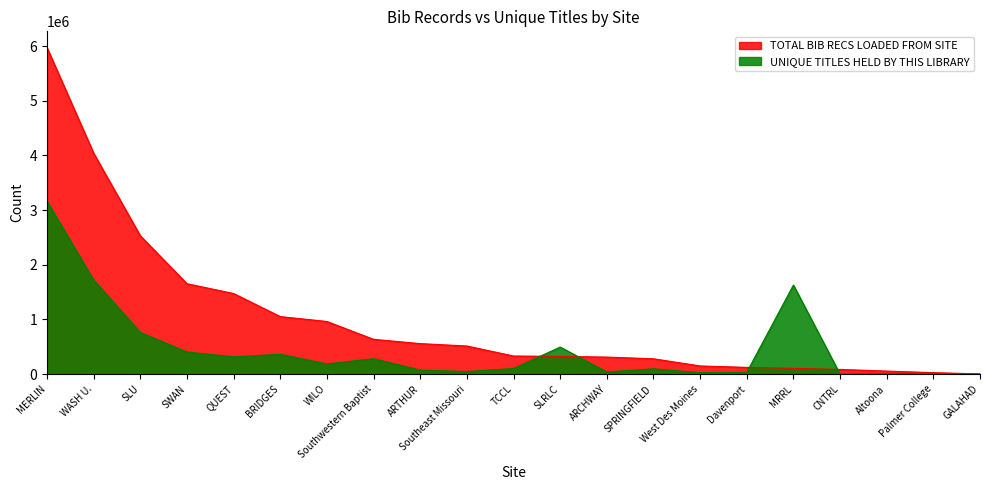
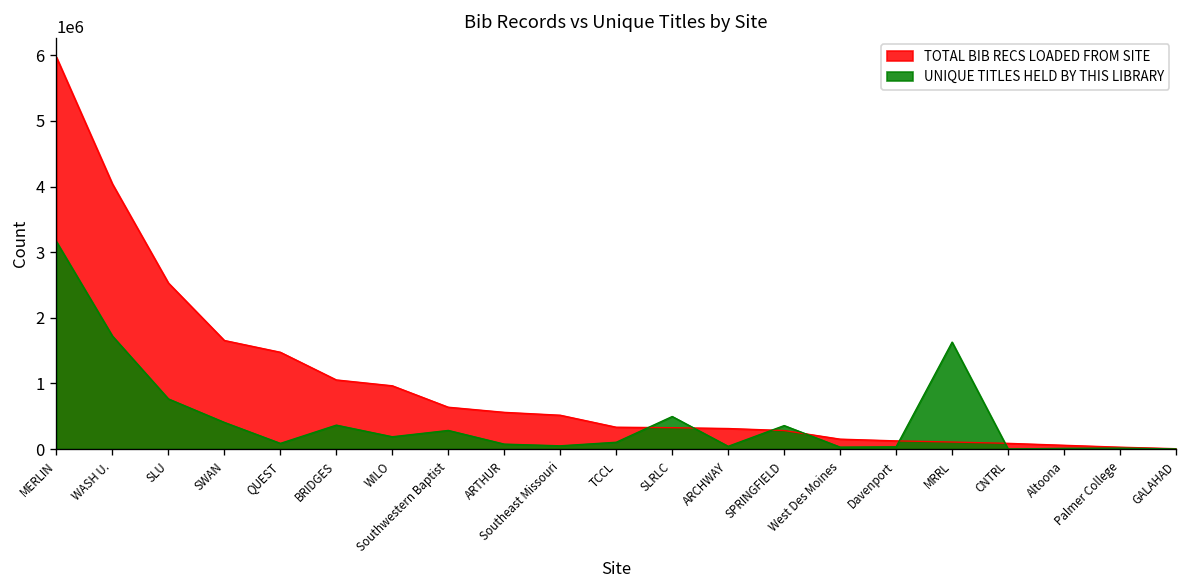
UNIQUE TITLES HELD BY THIS LIBRARY, QUEST: 300000 -> 100000
UNIQUE TITLES HELD BY THIS LIBRARY, SPRINGFIELD: 100000 -> 400000
